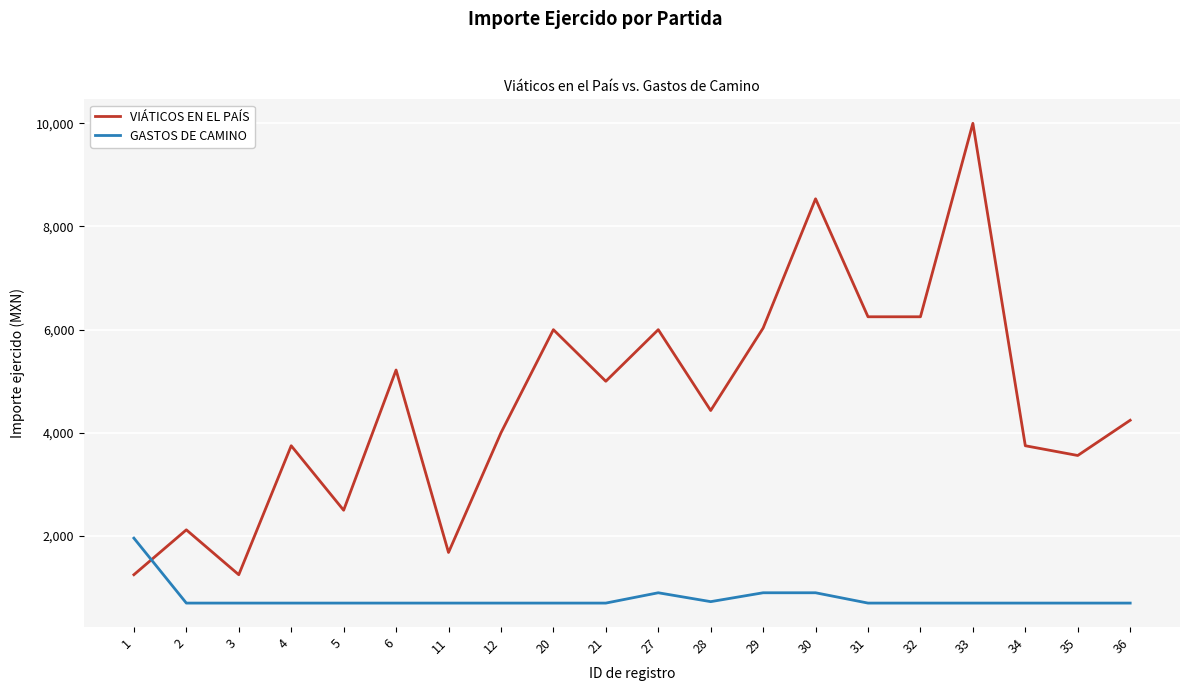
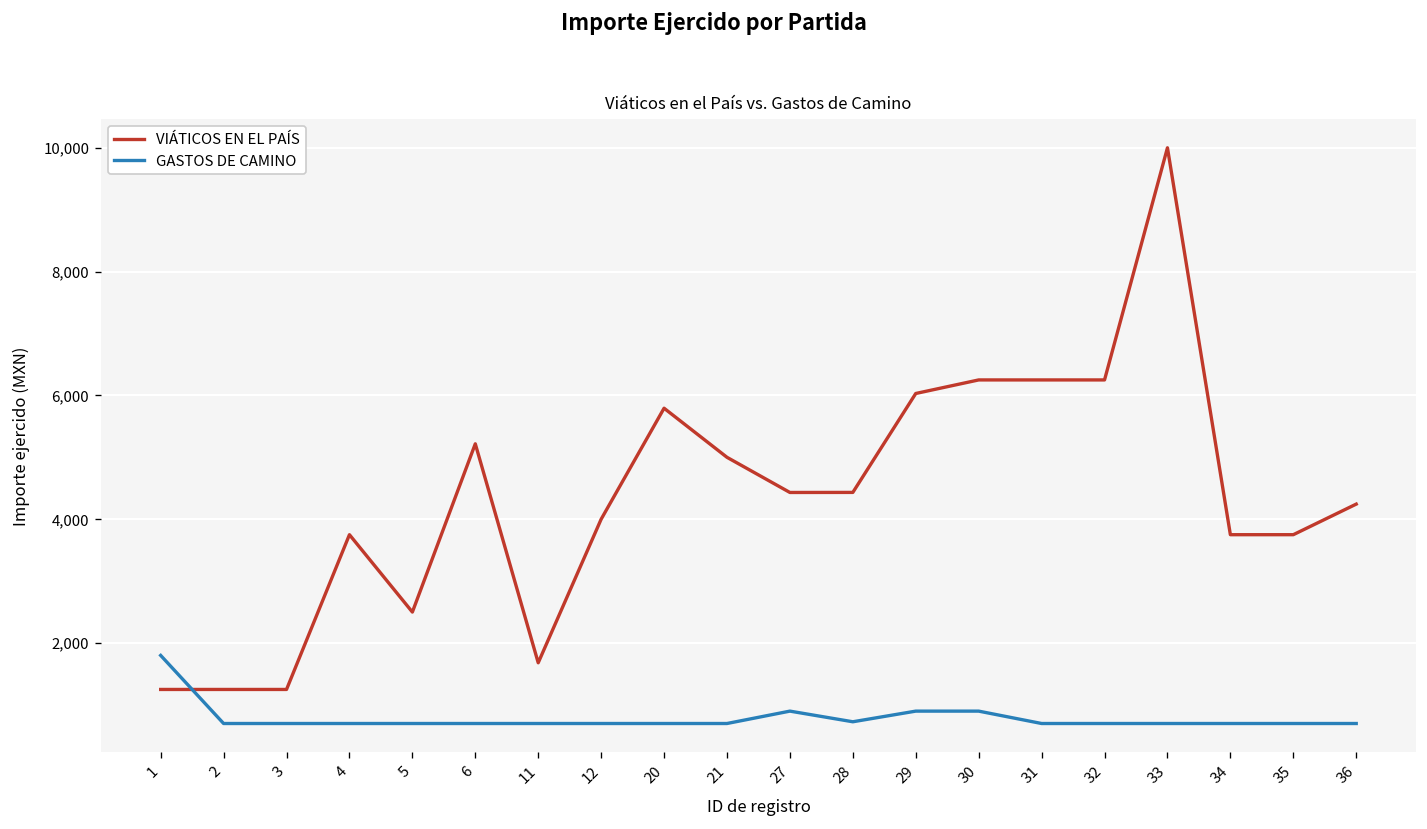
GASTOS DE CAMINO, 1: 2,000 -> 1,800
VIÁTICOS EN EL PAÍS, 2: 2,100 -> 1,300
VIÁTICOS EN EL PAÍS, 20: 6,000 -> 5,800
VIÁTICOS EN EL PAÍS, 27: 6,000 -> 4,400
VIÁTICOS EN EL PAÍS, 30: 8,500 -> 6,300
VIÁTICOS EN EL PAÍS, 35: 3,600 -> 3,800
